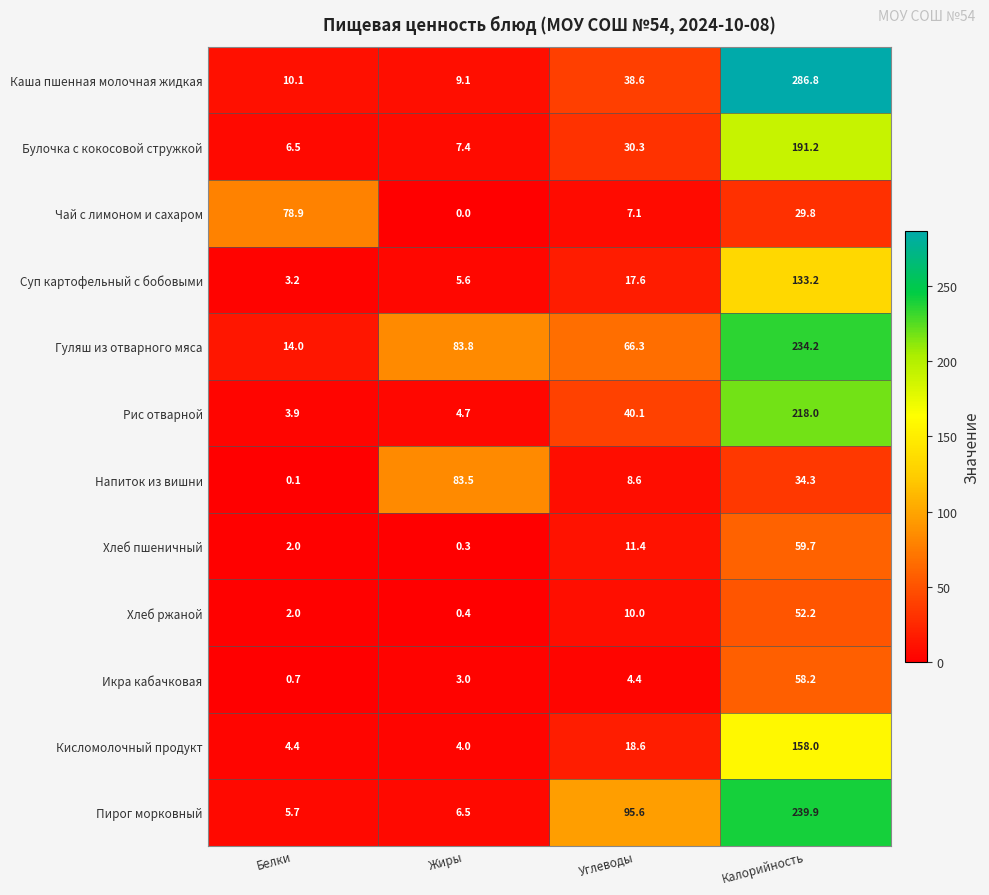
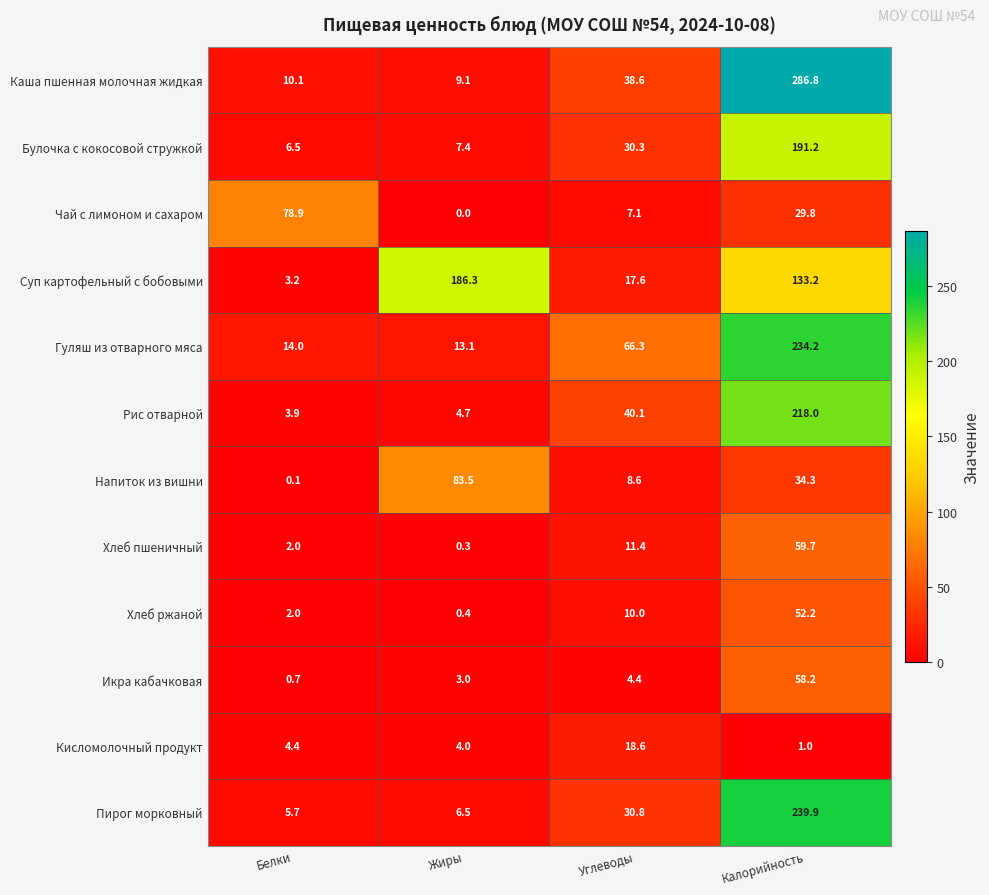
Суп картофельный с бобовыми, Жиры: 5.6 -> 186.3
Гуляш из отварного мяса, Жиры: 83.8 -> 13.1
Кисломолочный продукт, Калорийность: 158.0 -> 1.0
Пирог морковный, Углеводы: 95.6 -> 30.8
